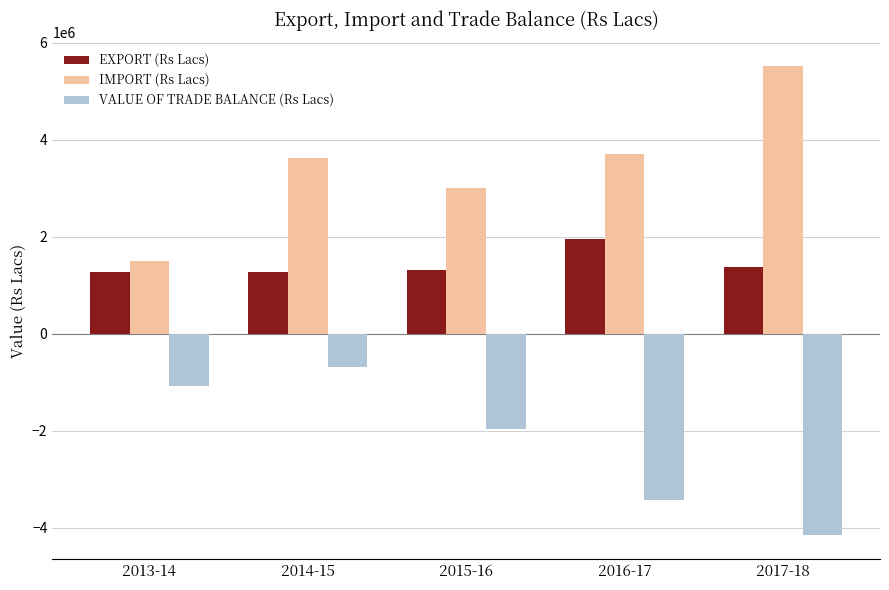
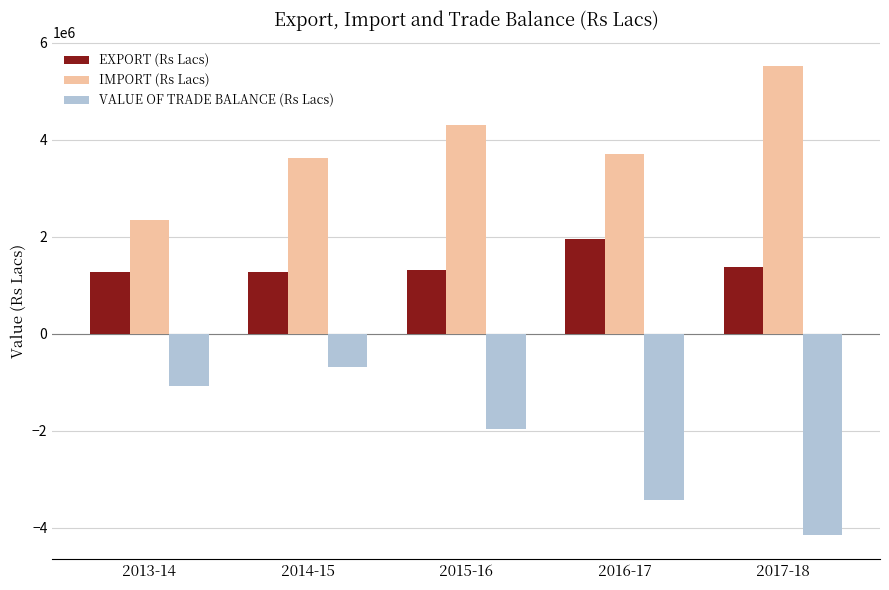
IMPORT (Rs Lacs), 2013-14: 1500000 -> 2400000
IMPORT (Rs Lacs), 2015-16: 3000000 -> 4300000
